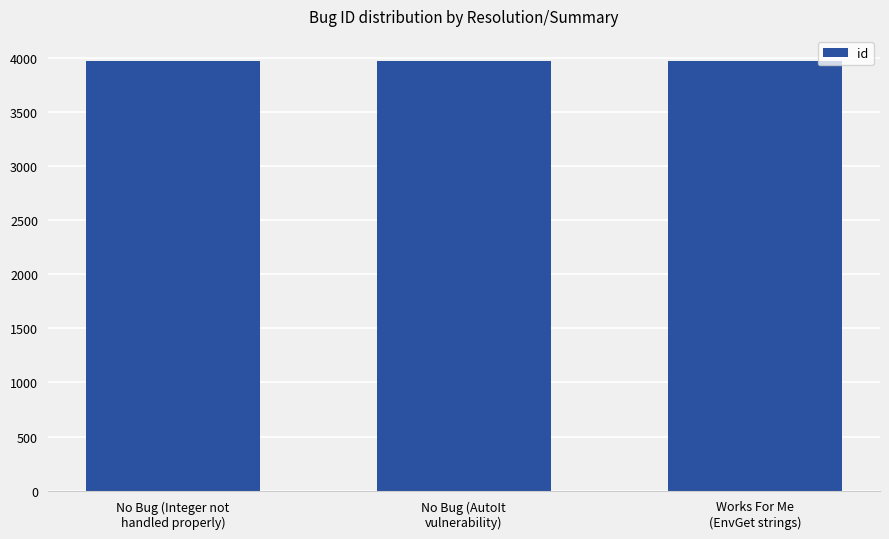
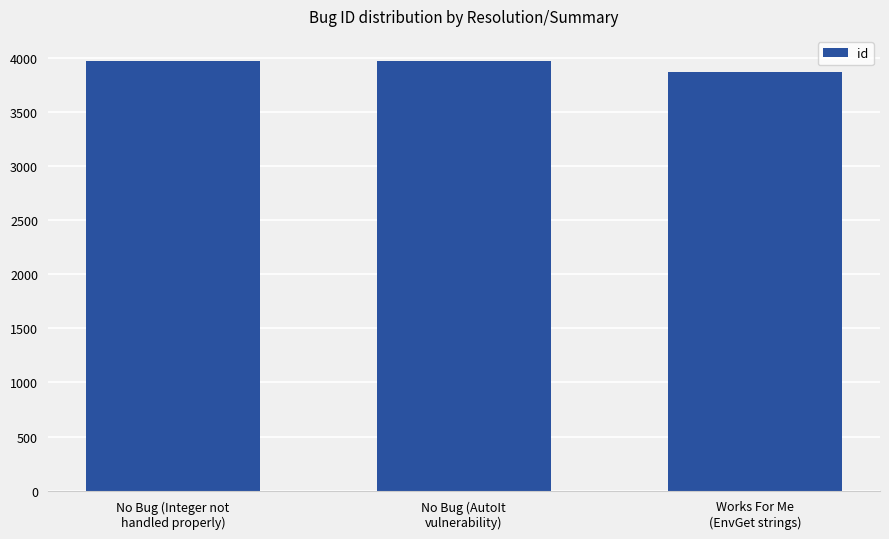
Works For Me (EnvGet strings): 3960 -> 3860
